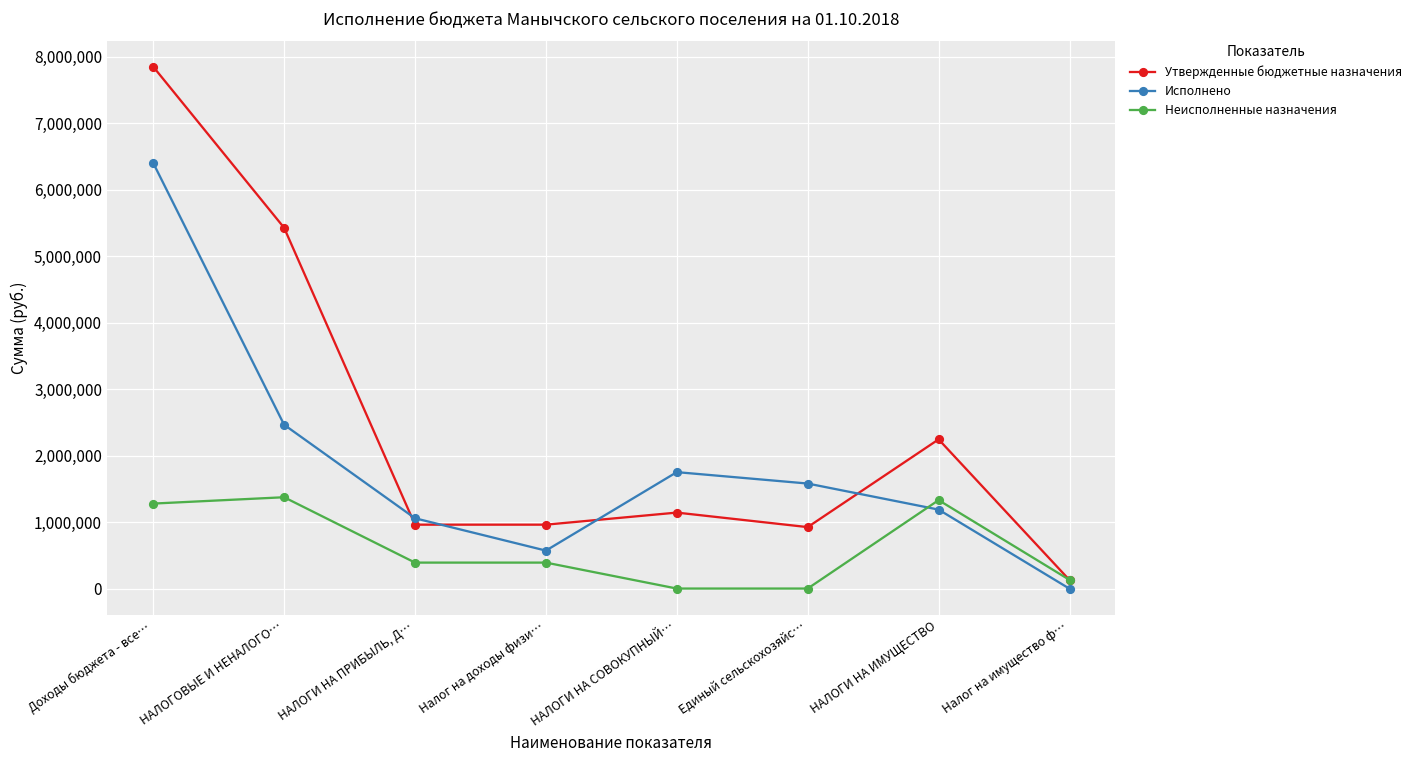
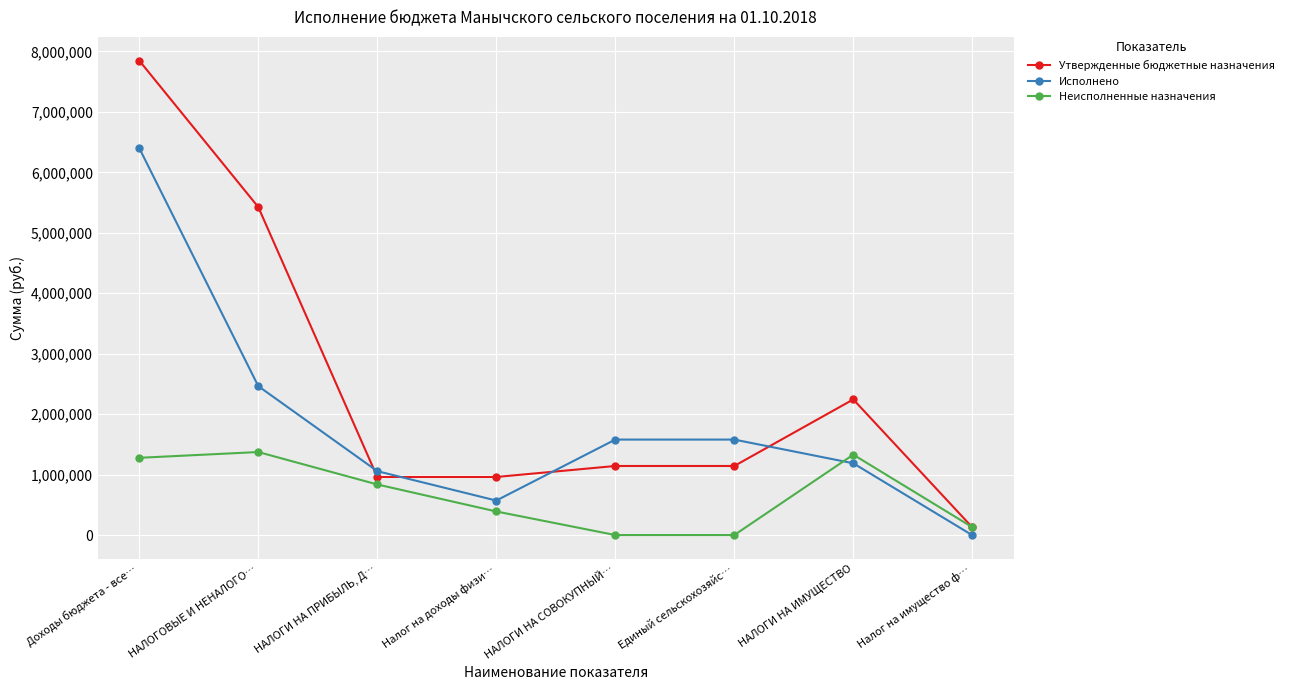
Неисполненные назначения, НАЛОГИ НА ПРИБЫЛЬ, Д…: 400,000 -> 800,000
Исполнено, НАЛОГИ НА СОВОКУПНЫЙ…: 1,800,000 -> 1,600,000
Утвержденные бюджетные назначения, Единый сельскохозяйс…: 900,000 -> 1,100,000
